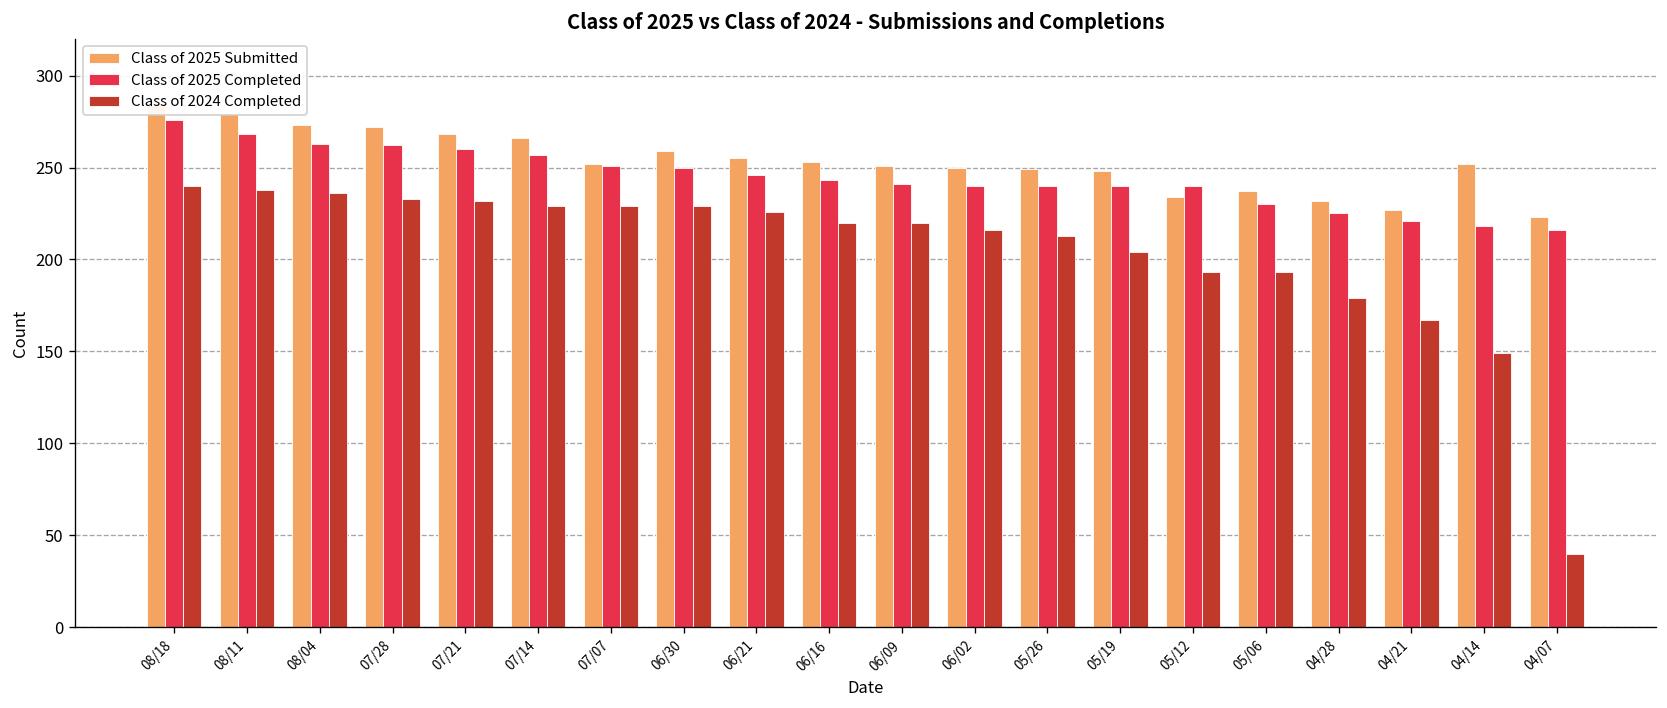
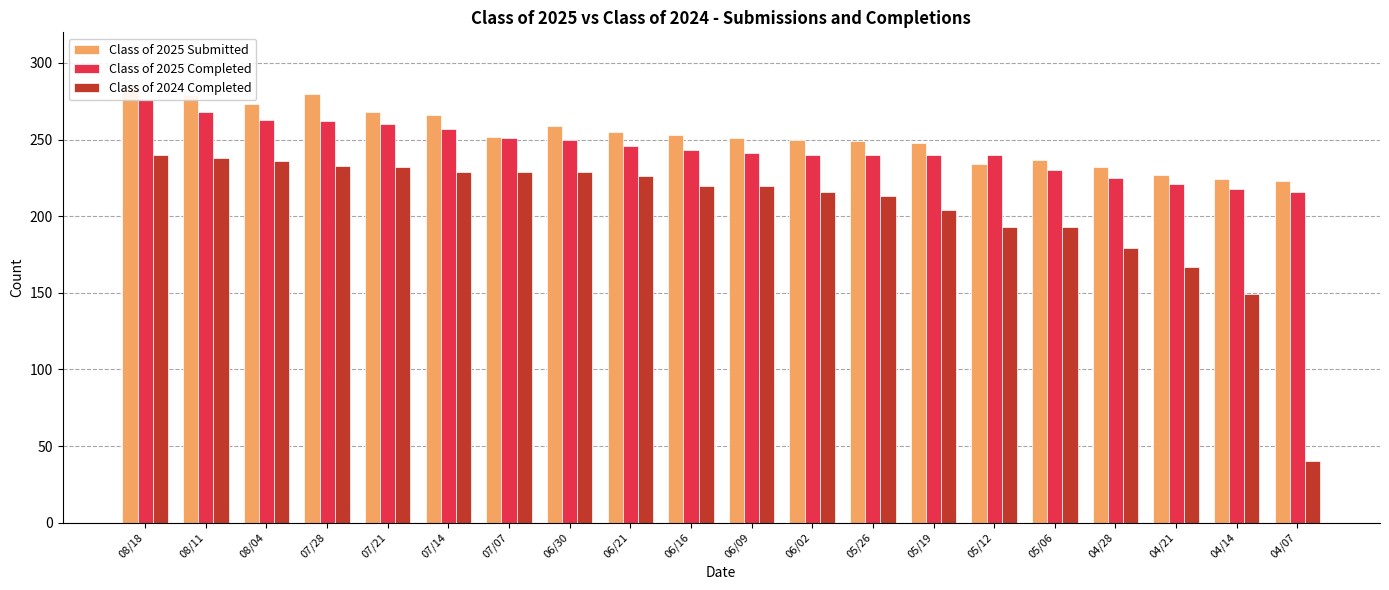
Class of 2025 Submitted, 07/28: 272 -> 280
Class of 2025 Submitted, 04/14: 252 -> 224
